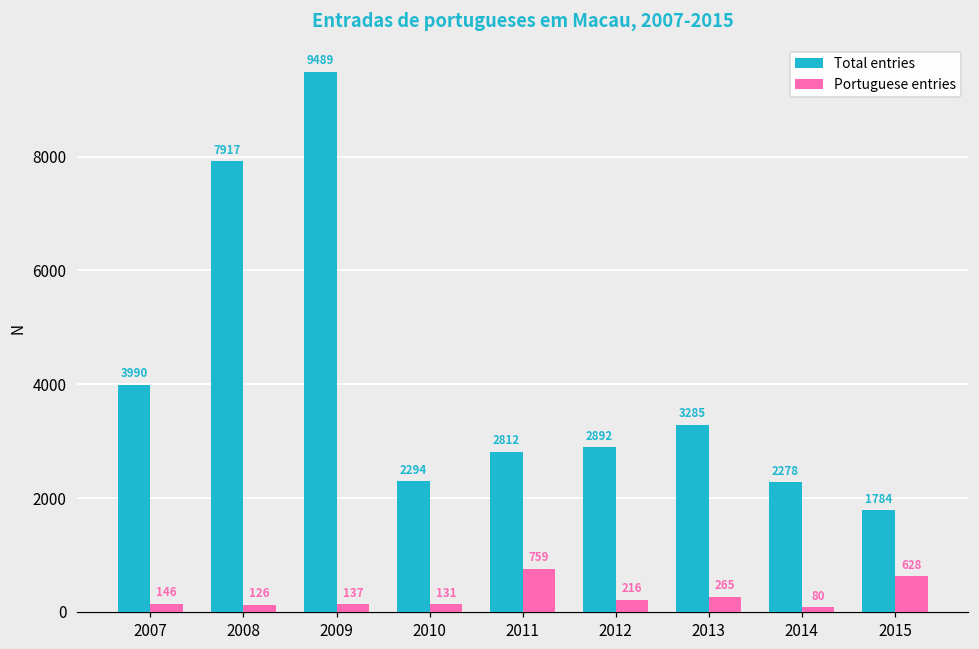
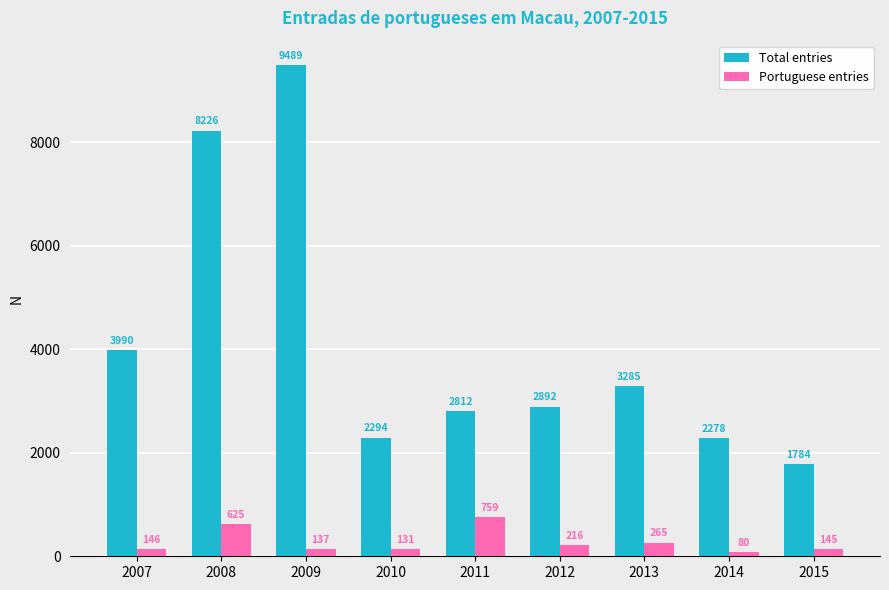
Total entries, 2008: 7917 -> 8226
Portuguese entries, 2008: 126 -> 625
Portuguese entries, 2015: 628 -> 145
